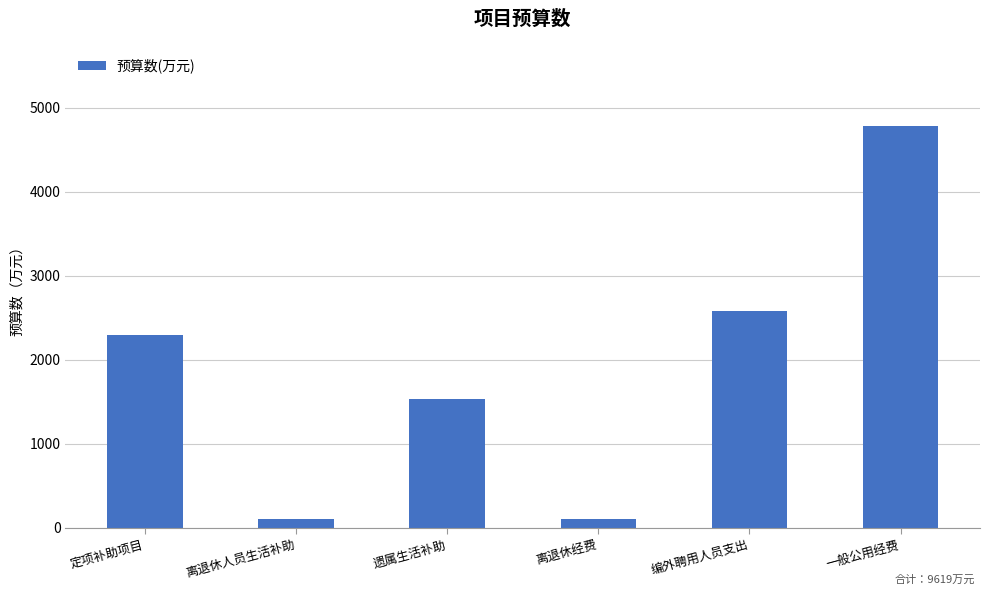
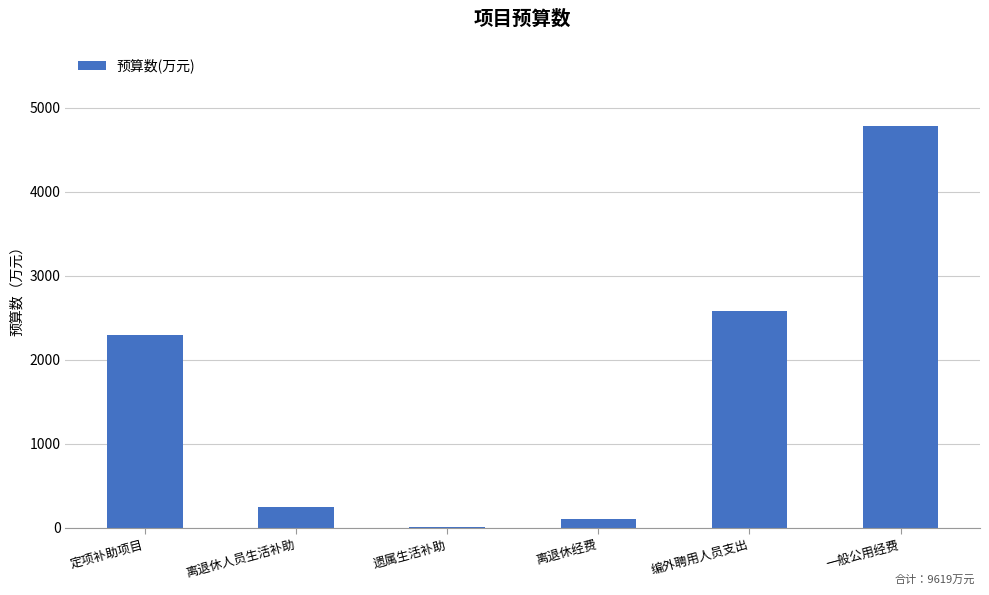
离退休人员生活补助: 100 -> 200
遗属生活补助: 1500 -> 0
